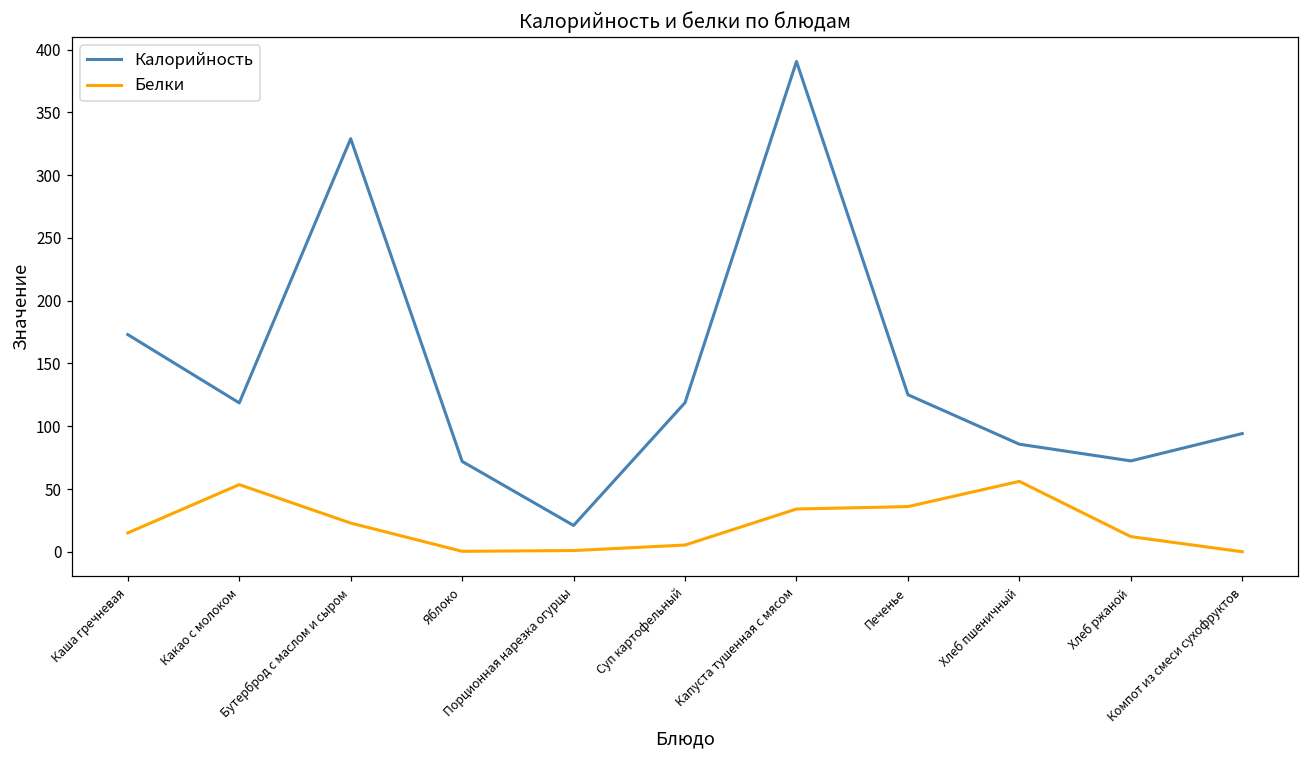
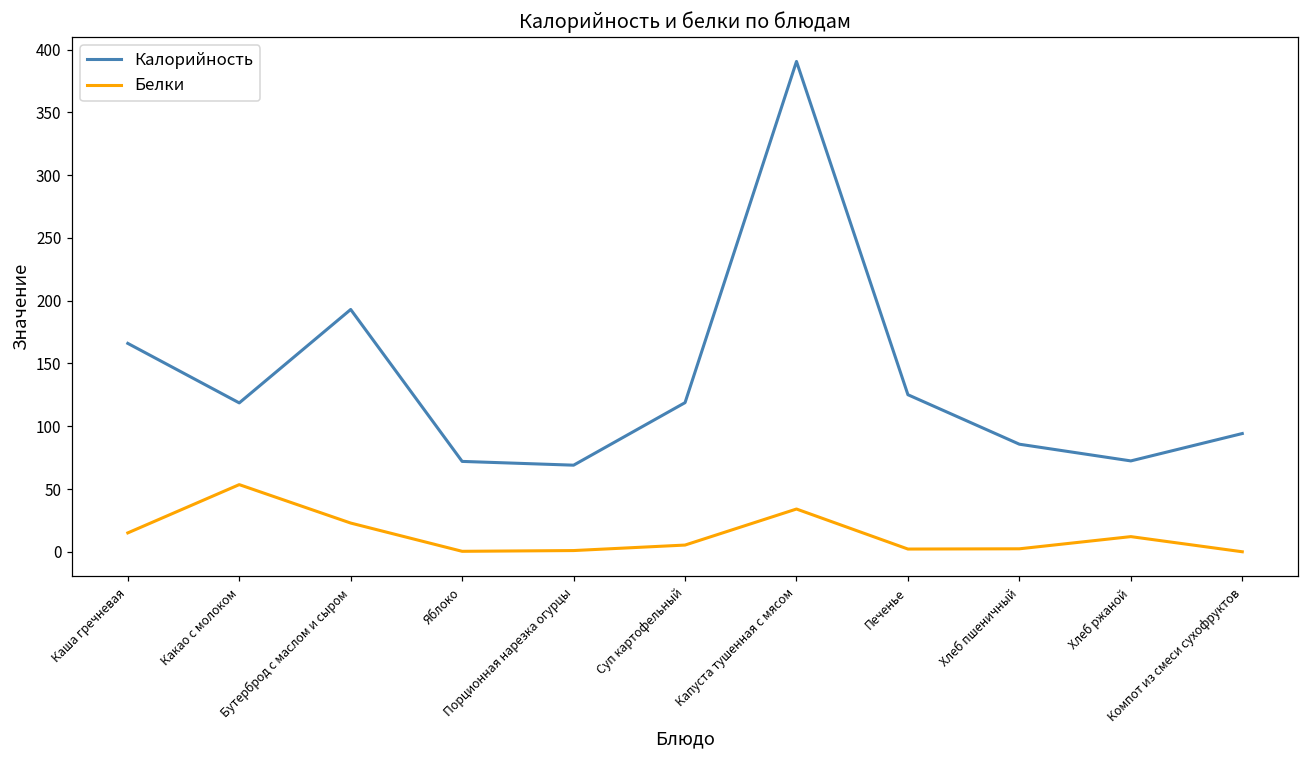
Калорийность, Каша гречневая: 173 -> 166
Калорийность, Бутерброд с маслом и сыром: 329 -> 193
Калорийность, Порционная нарезка огурцы: 21 -> 69
Белки, Печенье: 36 -> 2
Белки, Хлеб пшеничный: 56 -> 2
